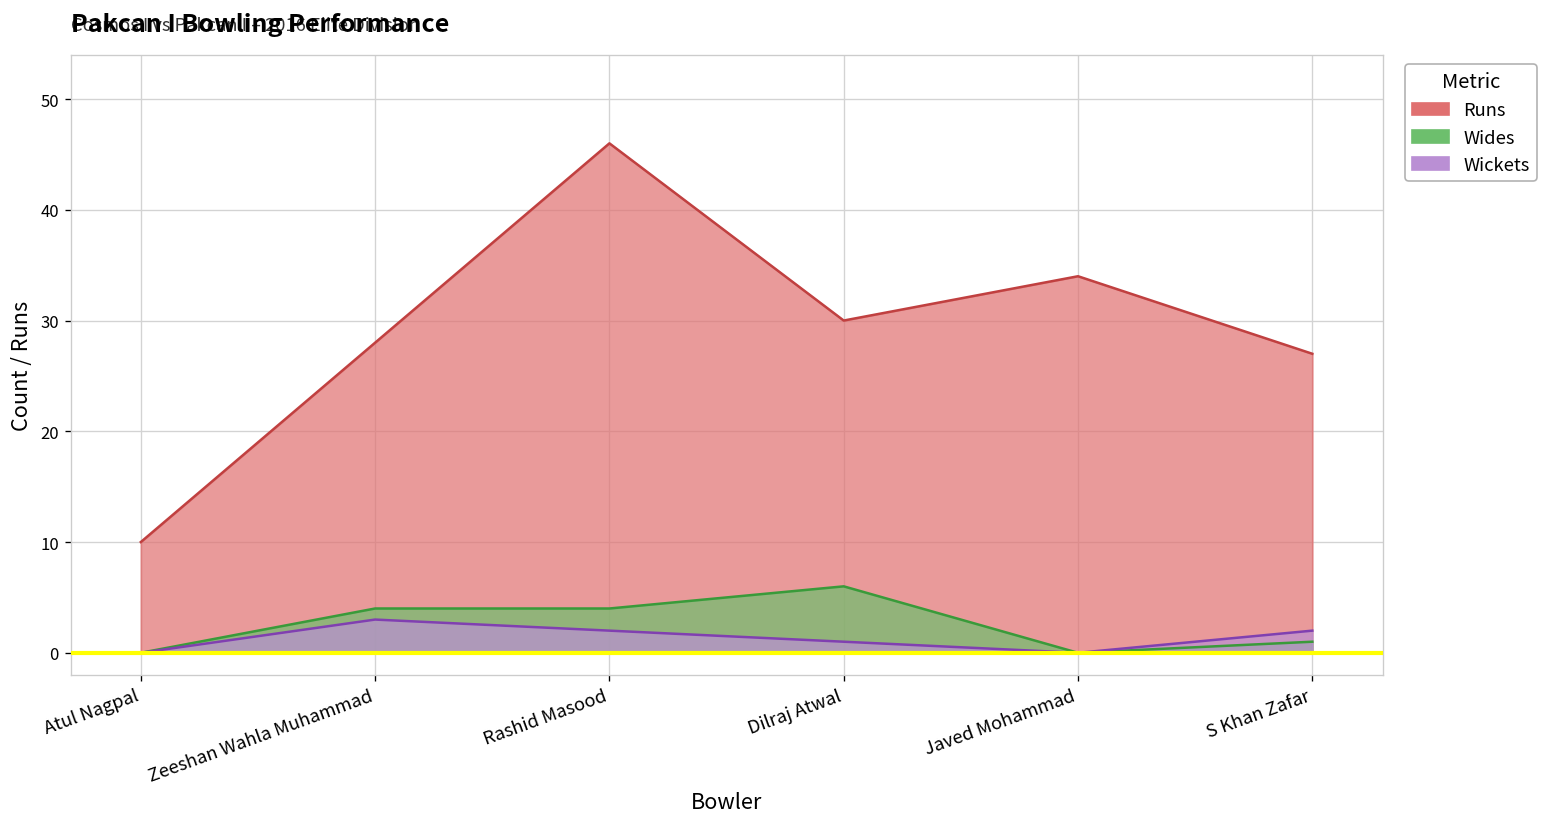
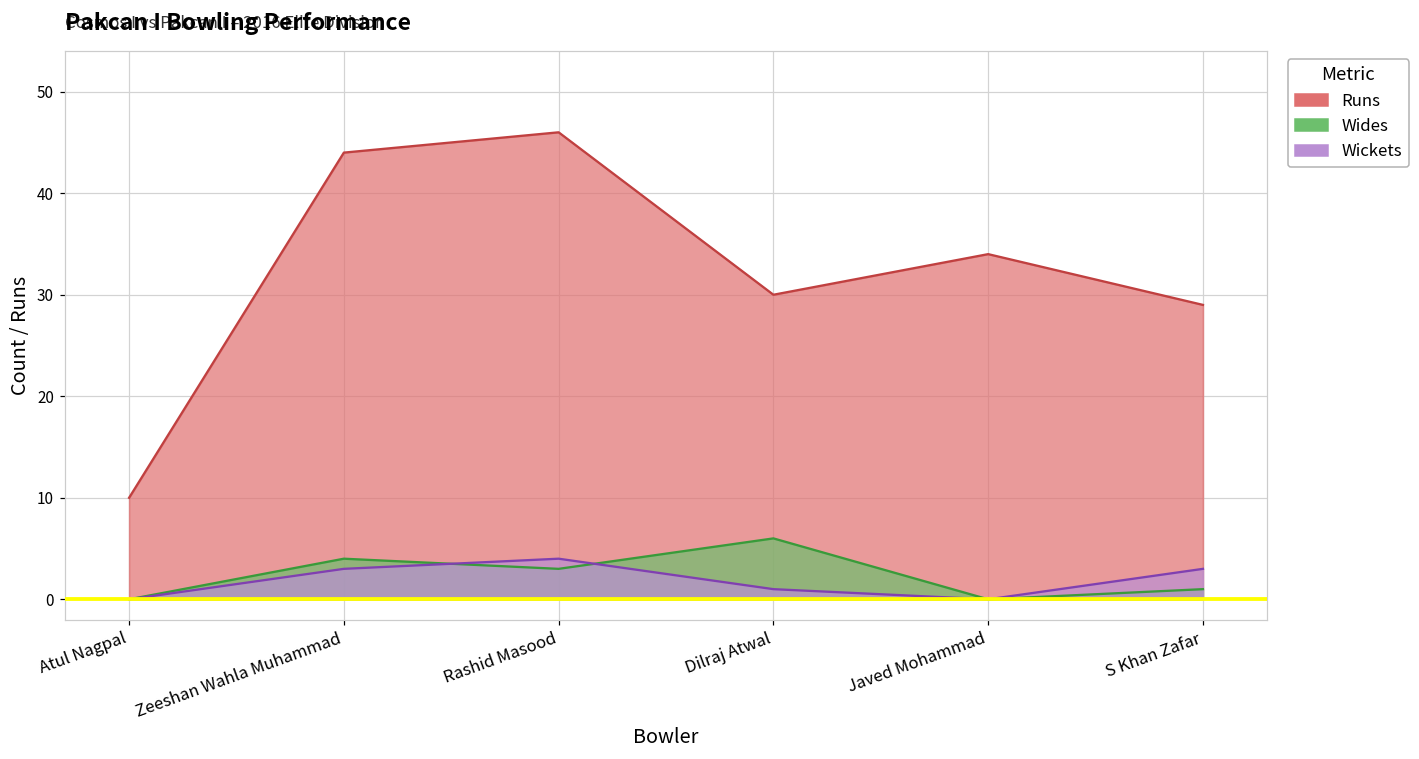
Runs, Zeeshan Wahla Muhammad: 28 -> 44
Wides, Rashid Masood: 4 -> 3
Wickets, Rashid Masood: 2 -> 4
Runs, S Khan Zafar: 27 -> 29
Wickets, S Khan Zafar: 2 -> 3
